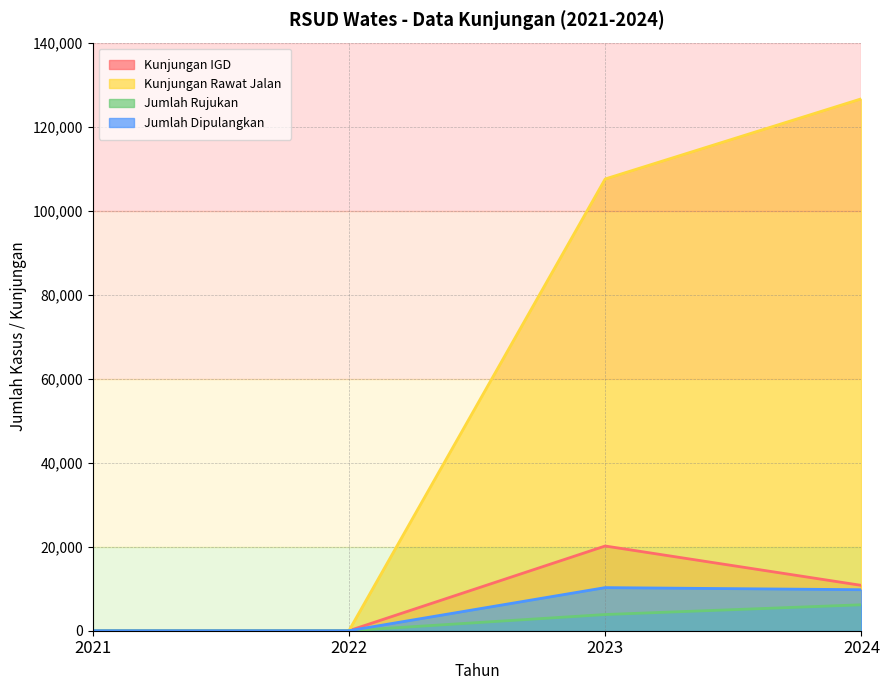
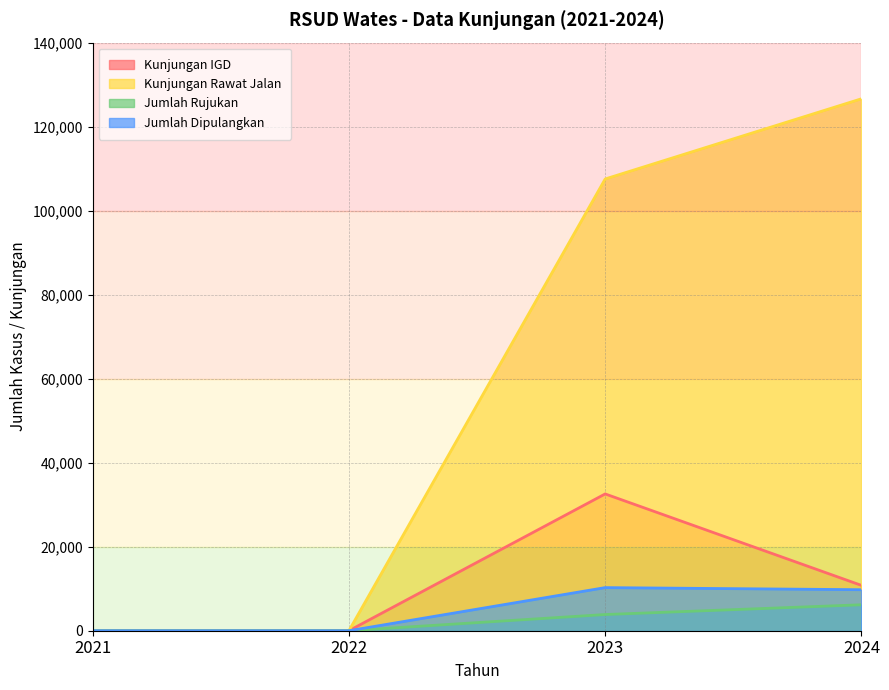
Kunjungan IGD, 2023: 20,000 -> 33,000
